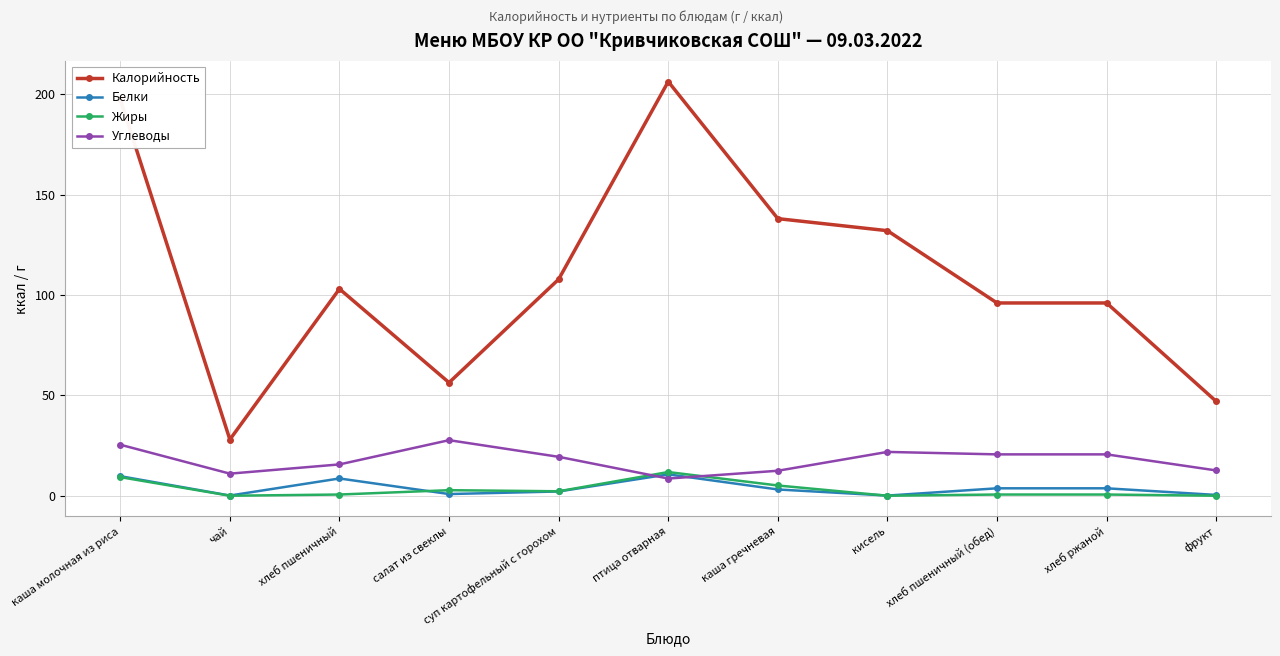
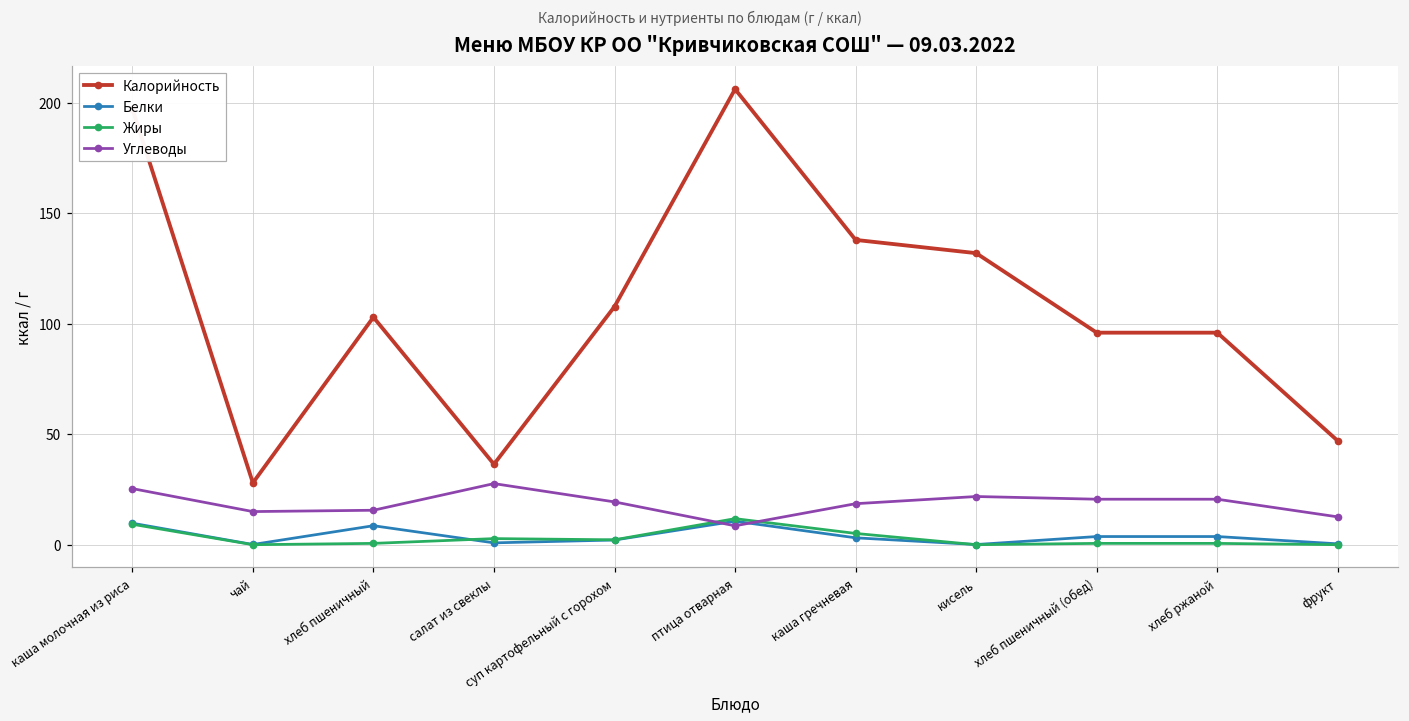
Углеводы, чай: 11 -> 15
Калорийность, салат из свеклы: 56 -> 36
Углеводы, каша гречневая: 12 -> 19
